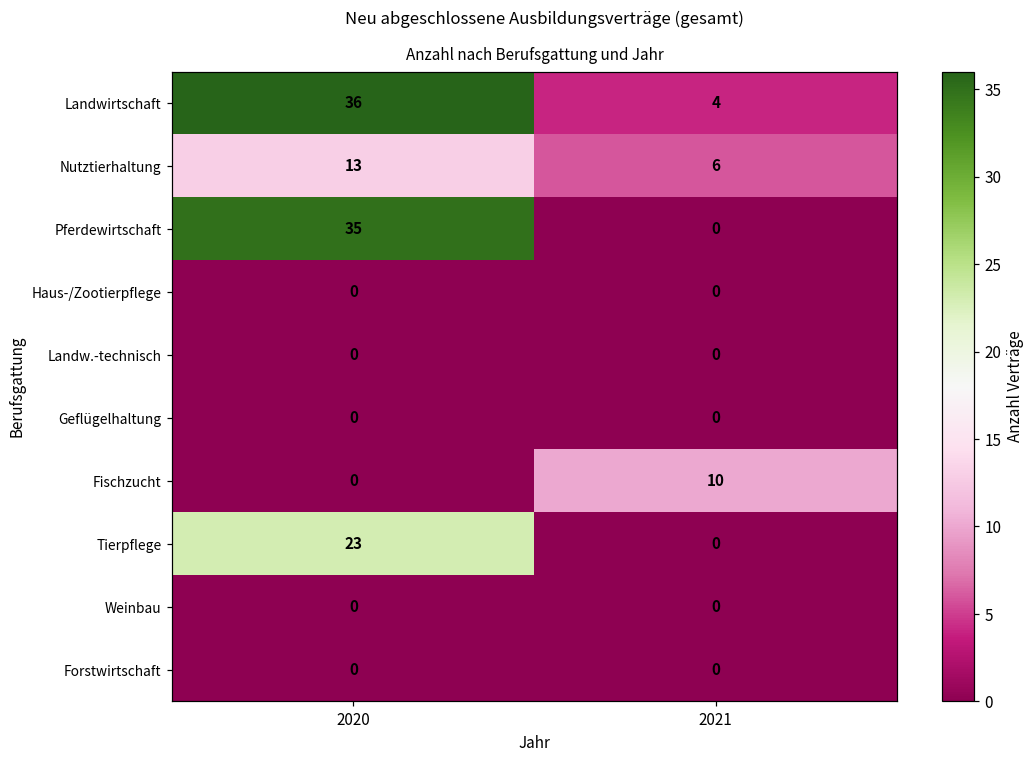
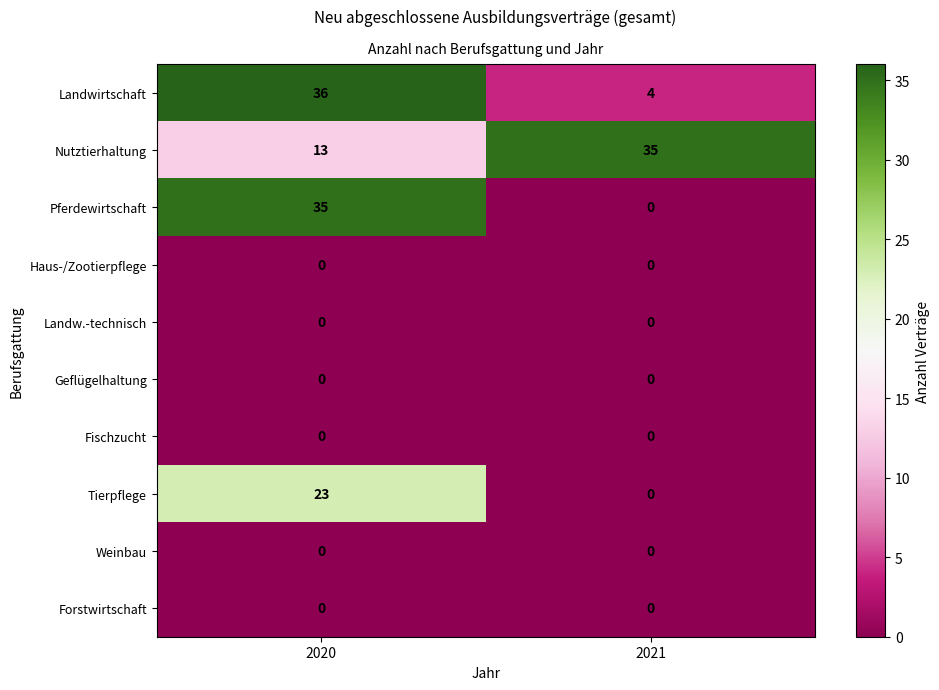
Nutztierhaltung, 2021: 6 -> 35
Fischzucht, 2021: 10 -> 0
